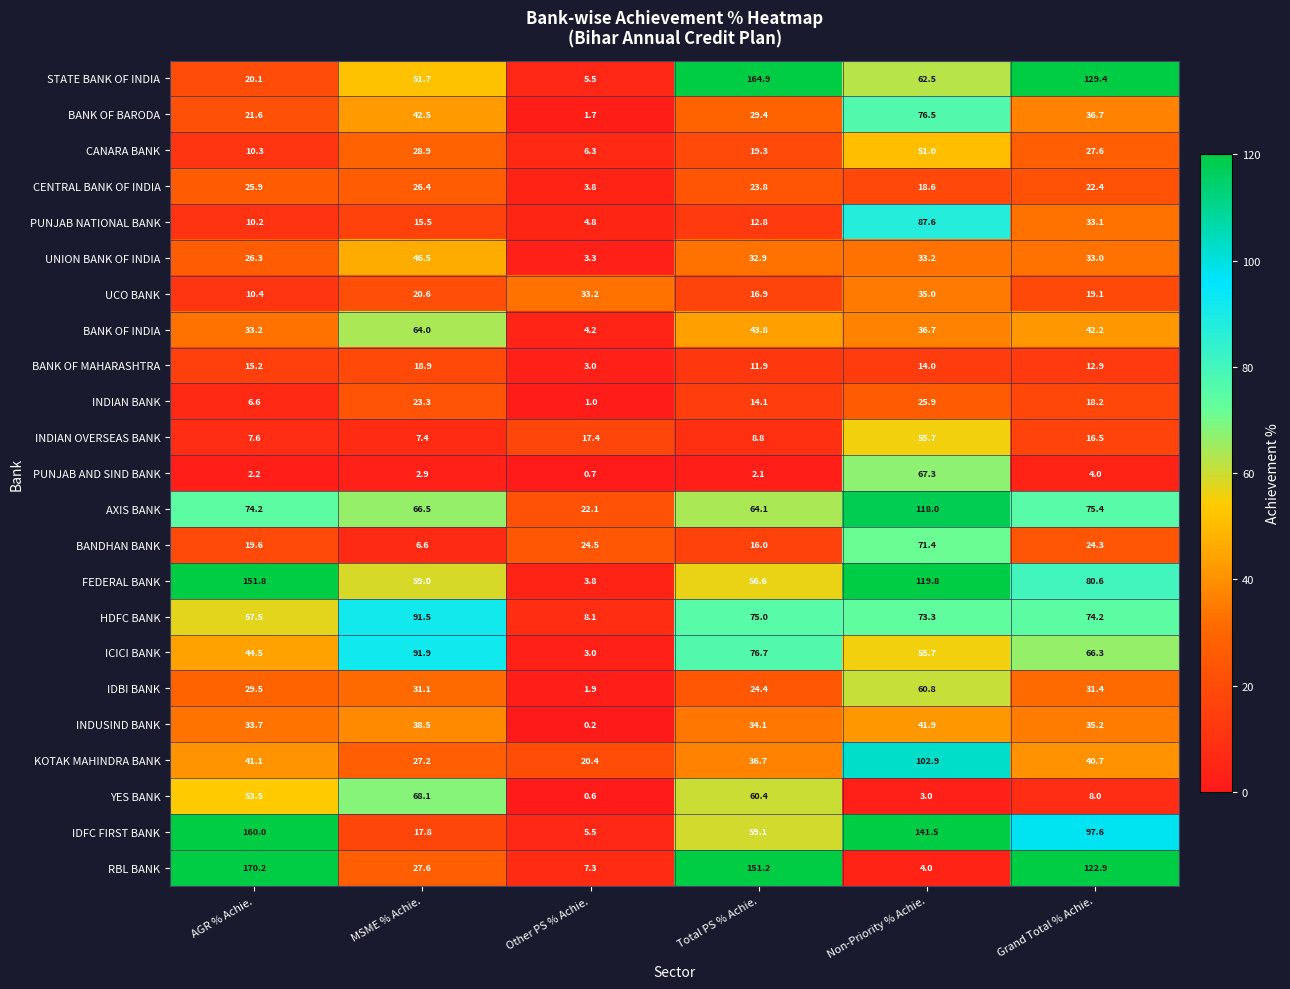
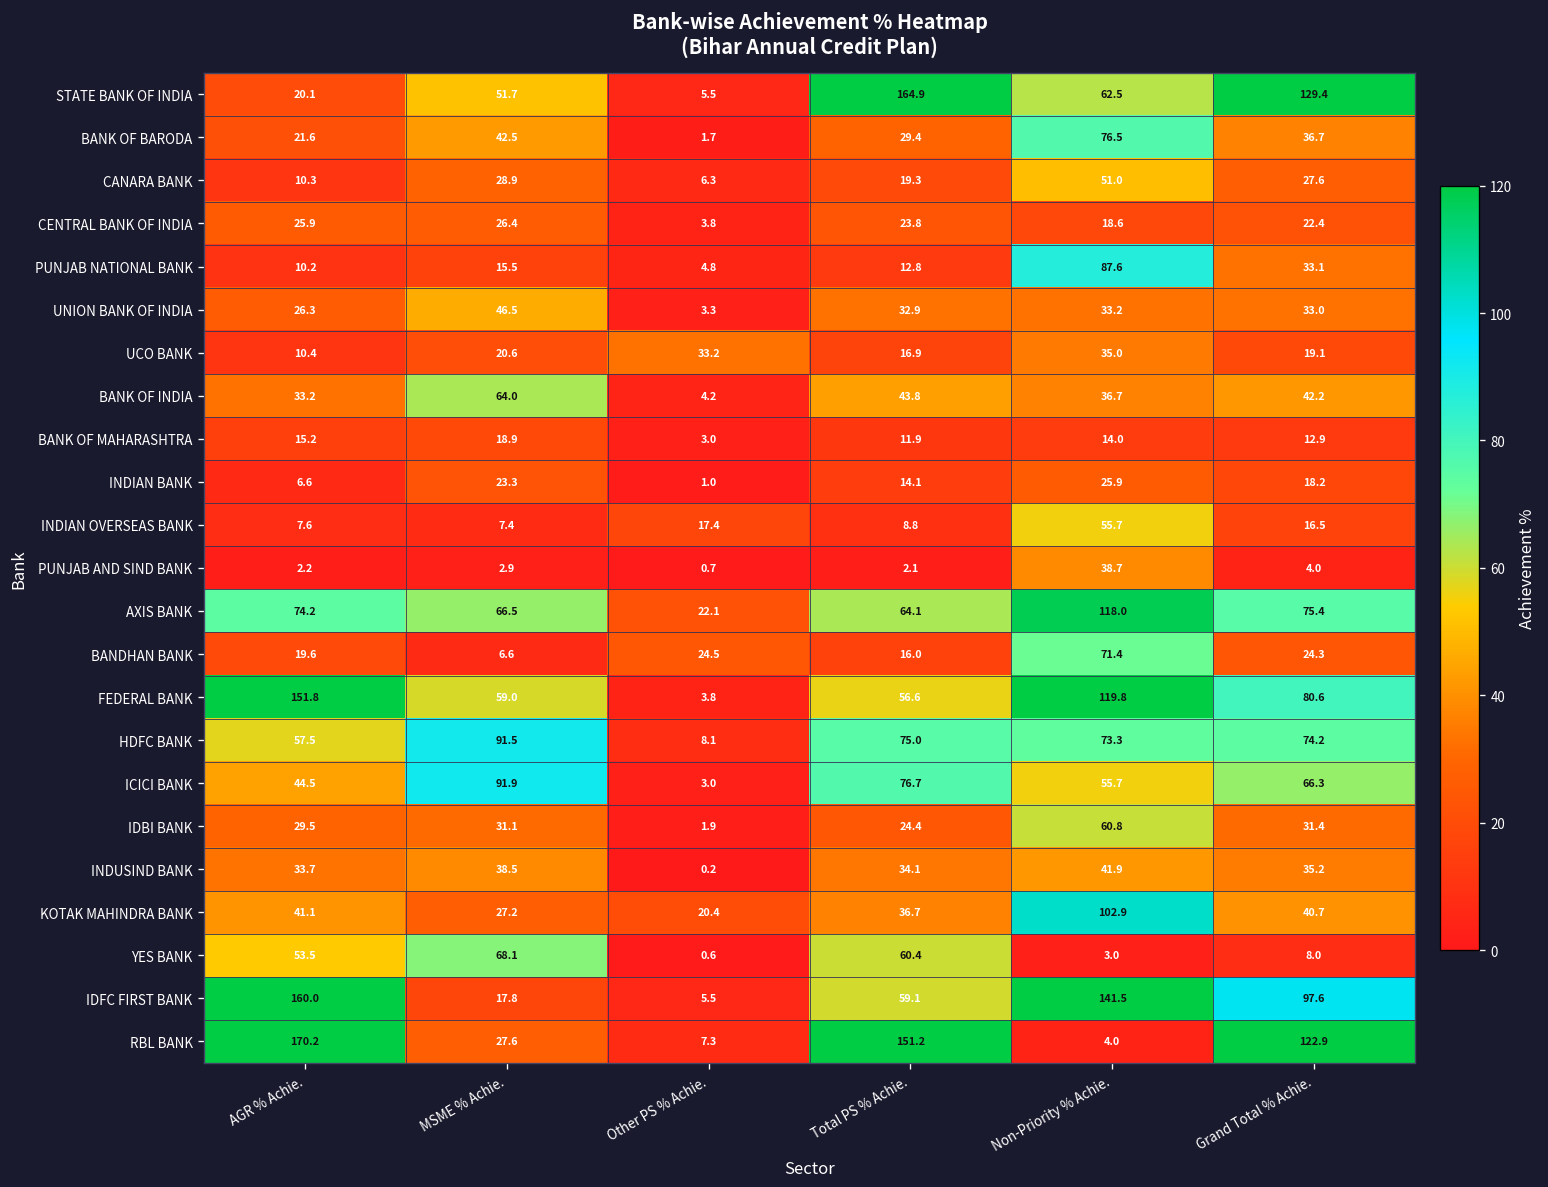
PUNJAB AND SIND BANK, Non-Priority % Achie.: 67.3 -> 38.7
